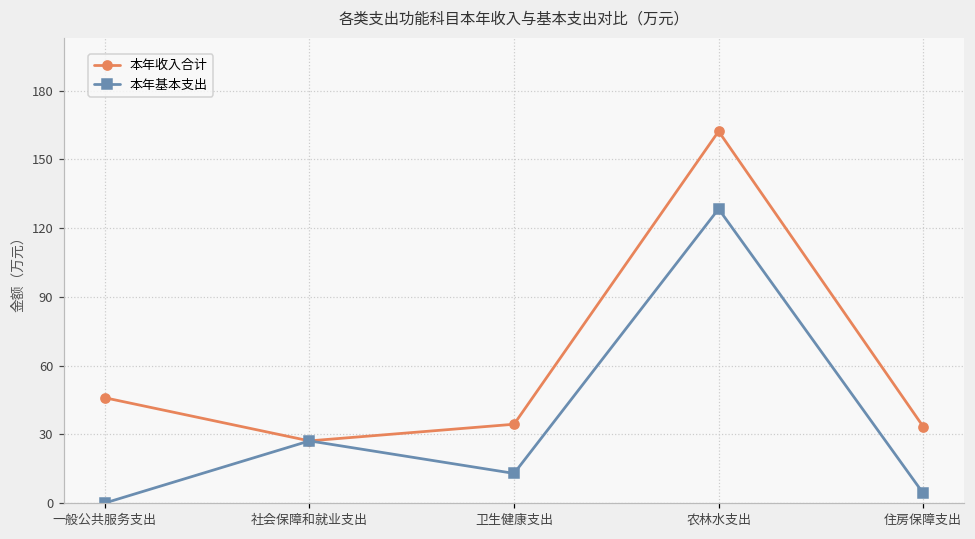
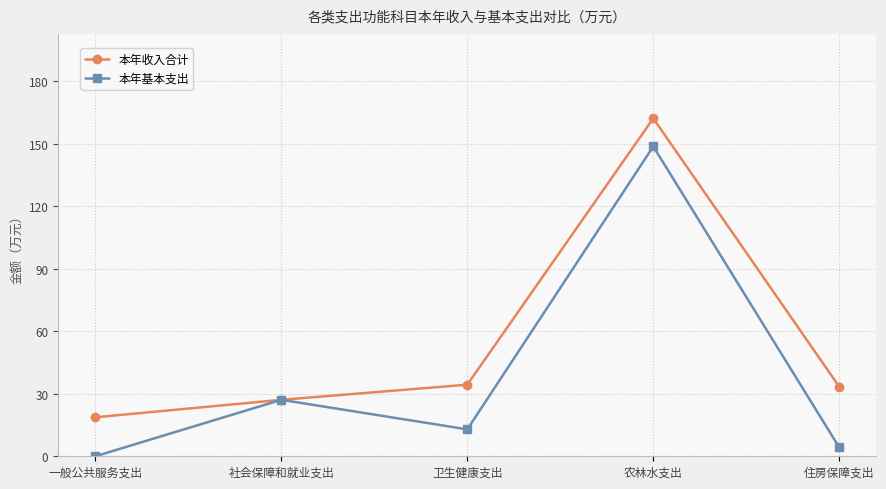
本年收入合计, 一般公共服务支出: 46 -> 19
本年基本支出, 农林水支出: 128 -> 149
